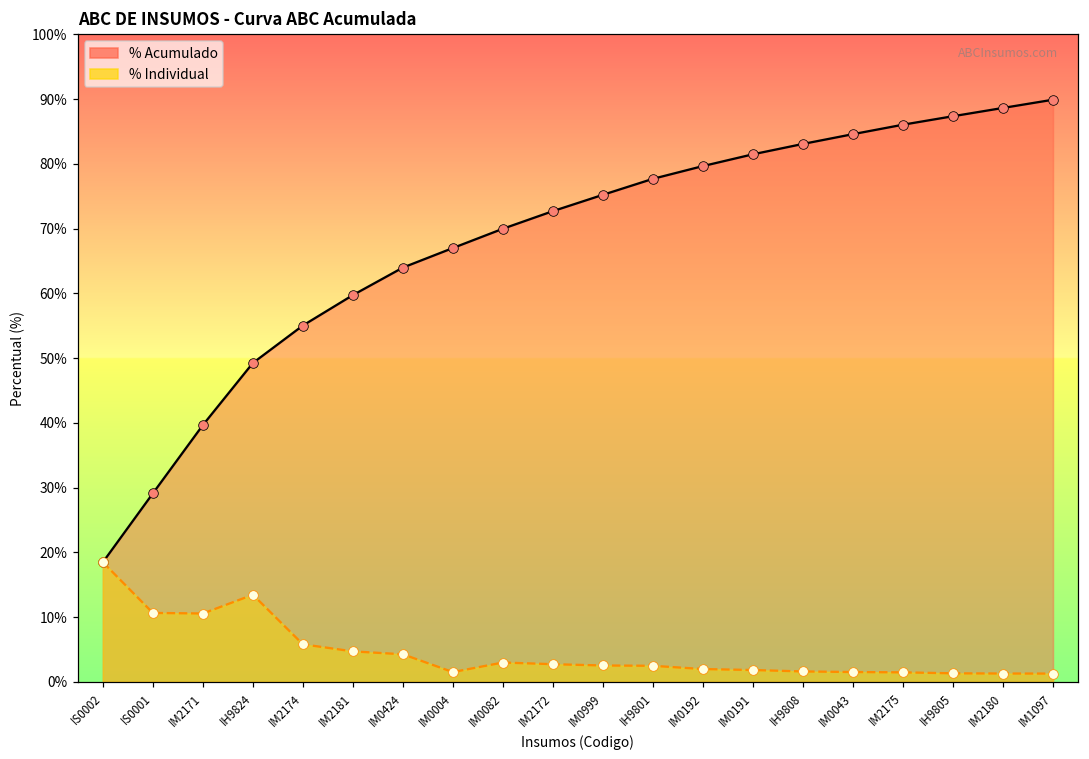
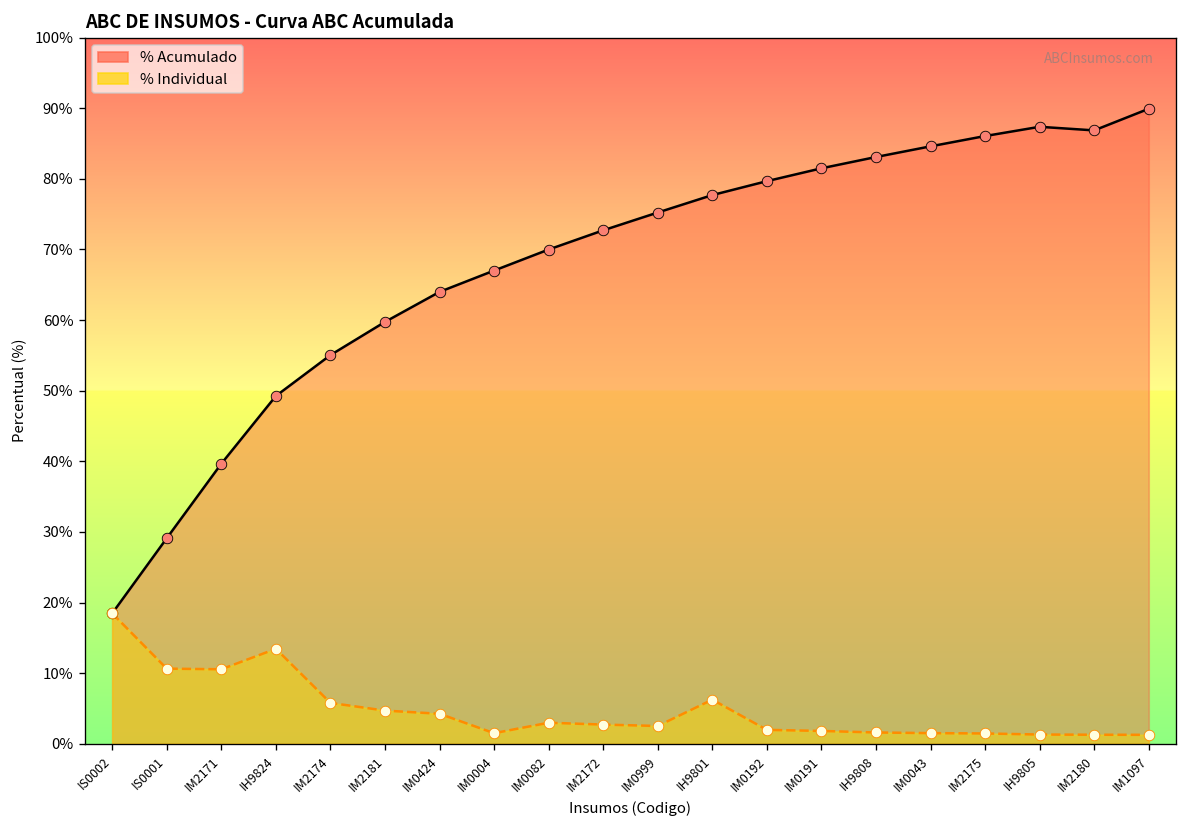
% Individual, IH9801: 2% -> 6%
% Acumulado, IM2180: 89% -> 87%
